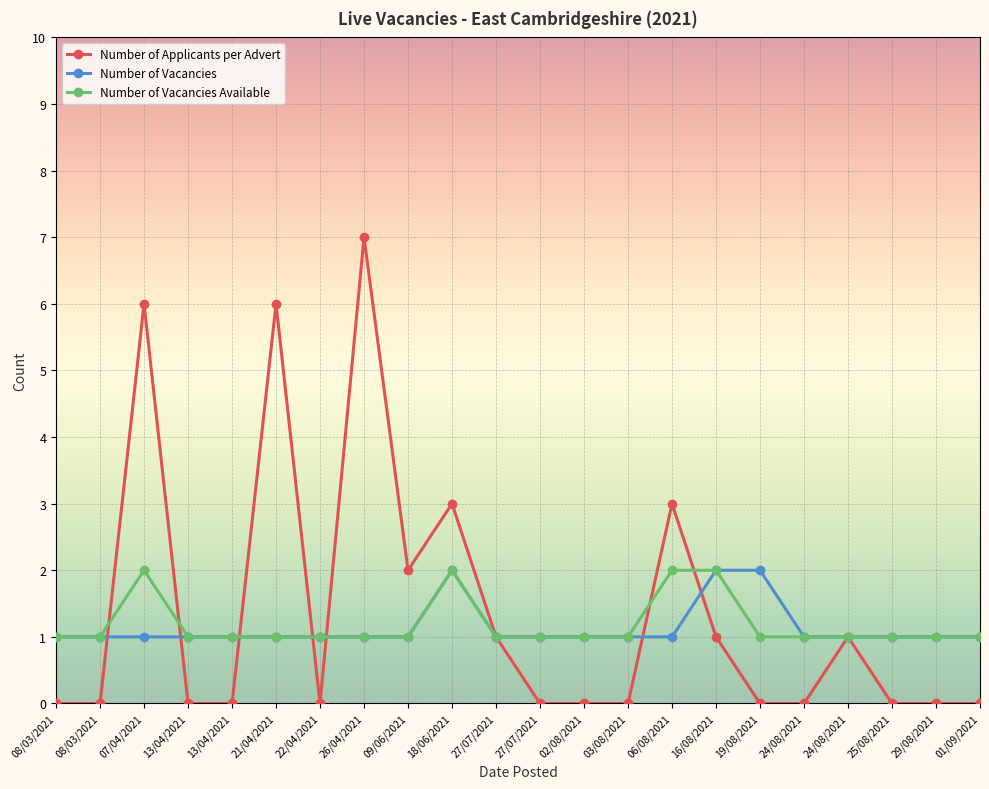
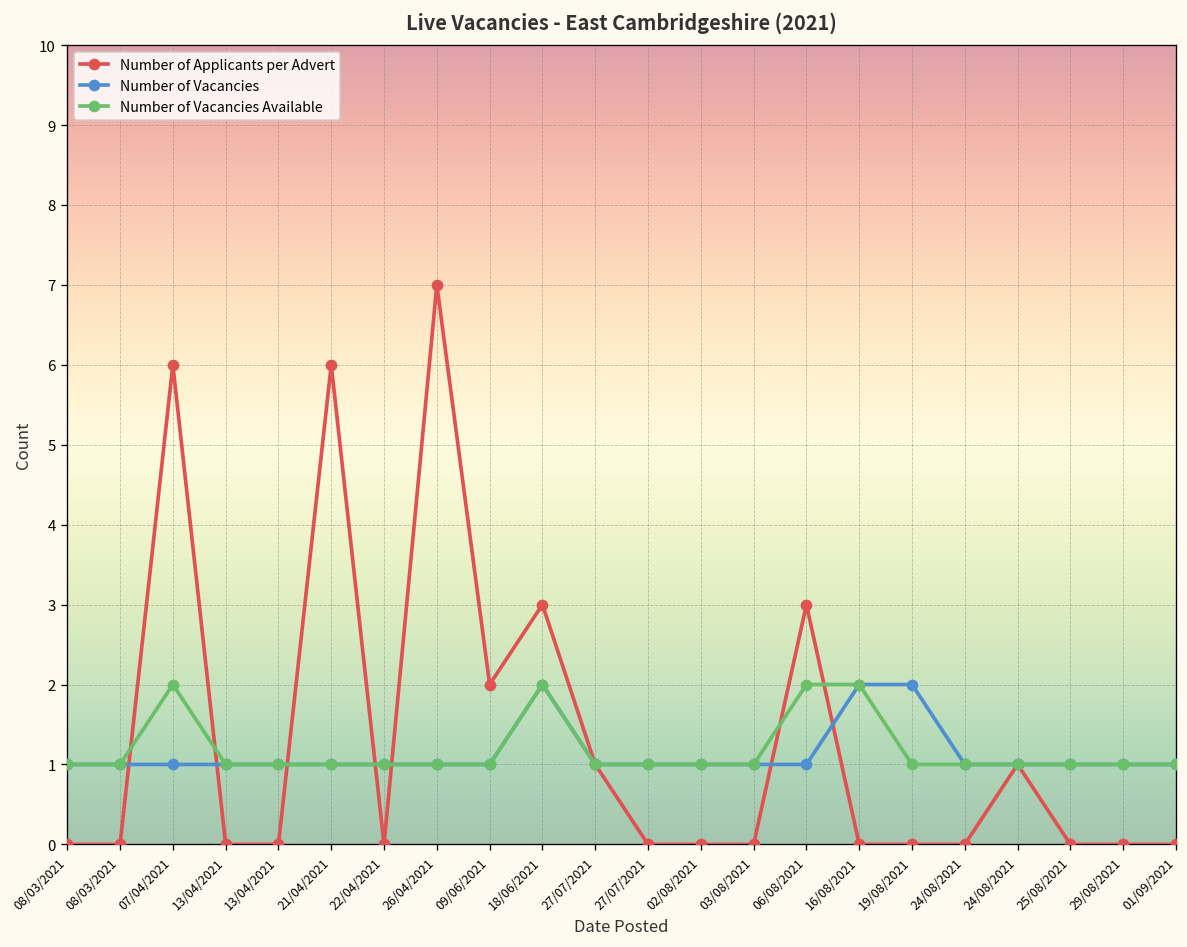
Number of Applicants per Advert, 16/08/2021: 1 -> 0
